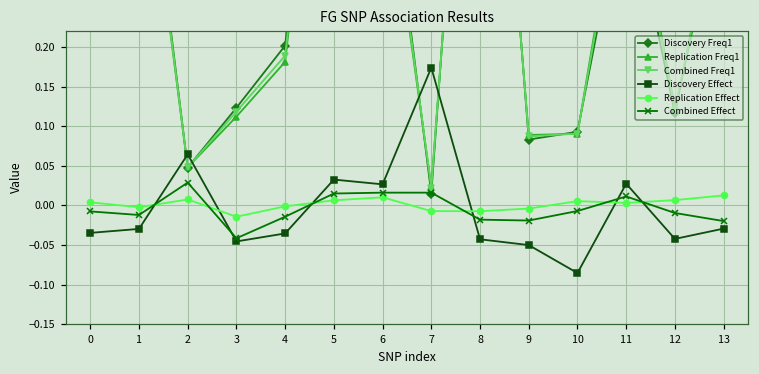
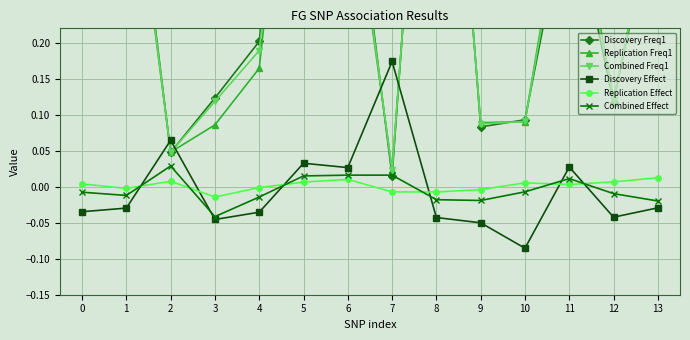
Replication Freq1, 3: 0.11 -> 0.09
Replication Freq1, 4: 0.18 -> 0.16
